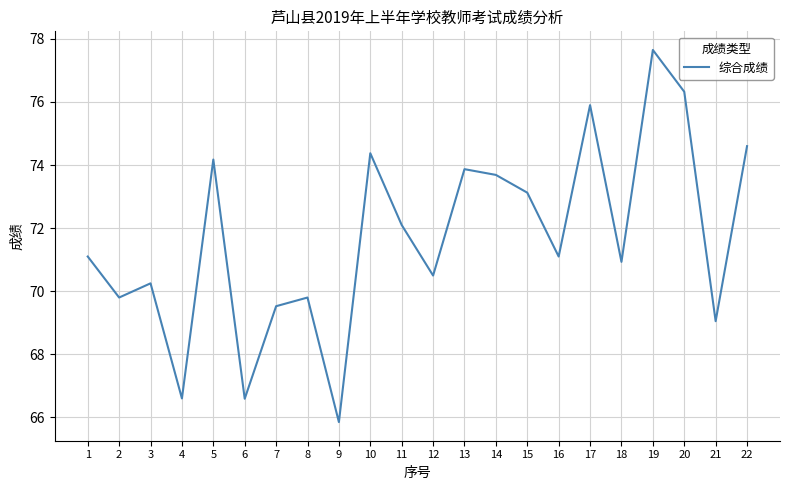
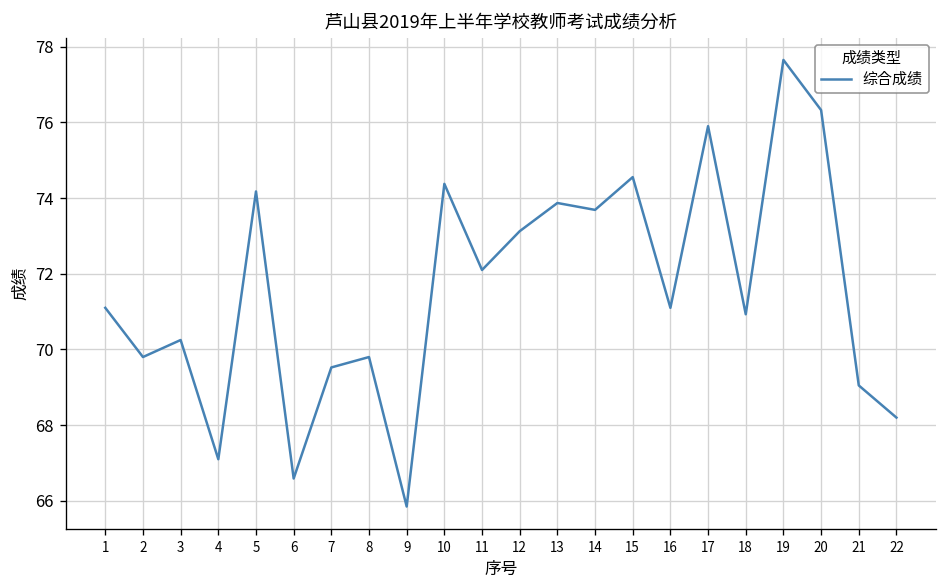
4: 66.6 -> 67.1
12: 70.5 -> 73.1
15: 73.1 -> 74.6
22: 74.6 -> 68.2
